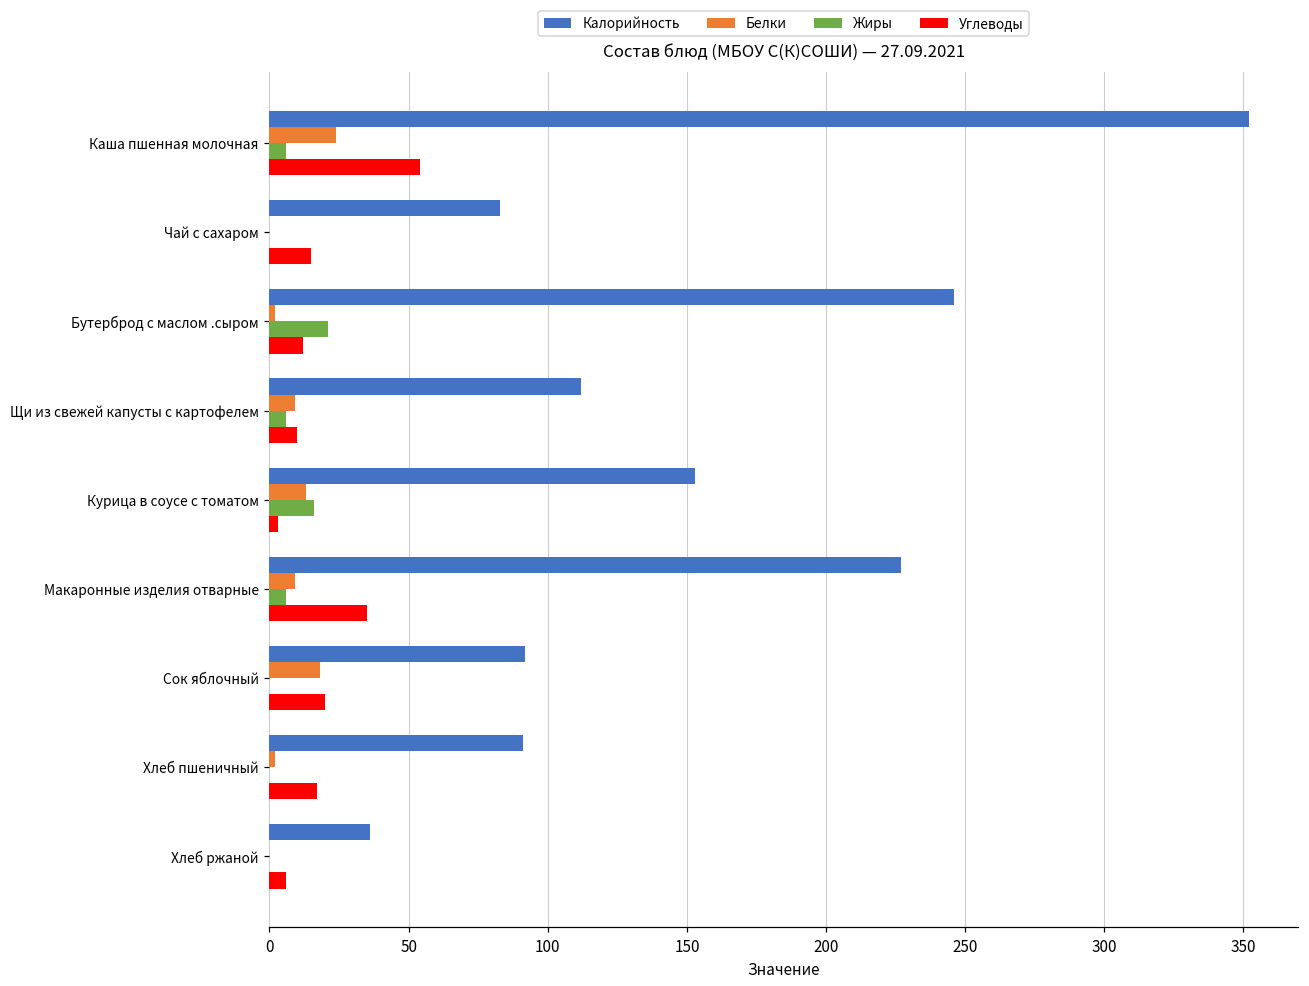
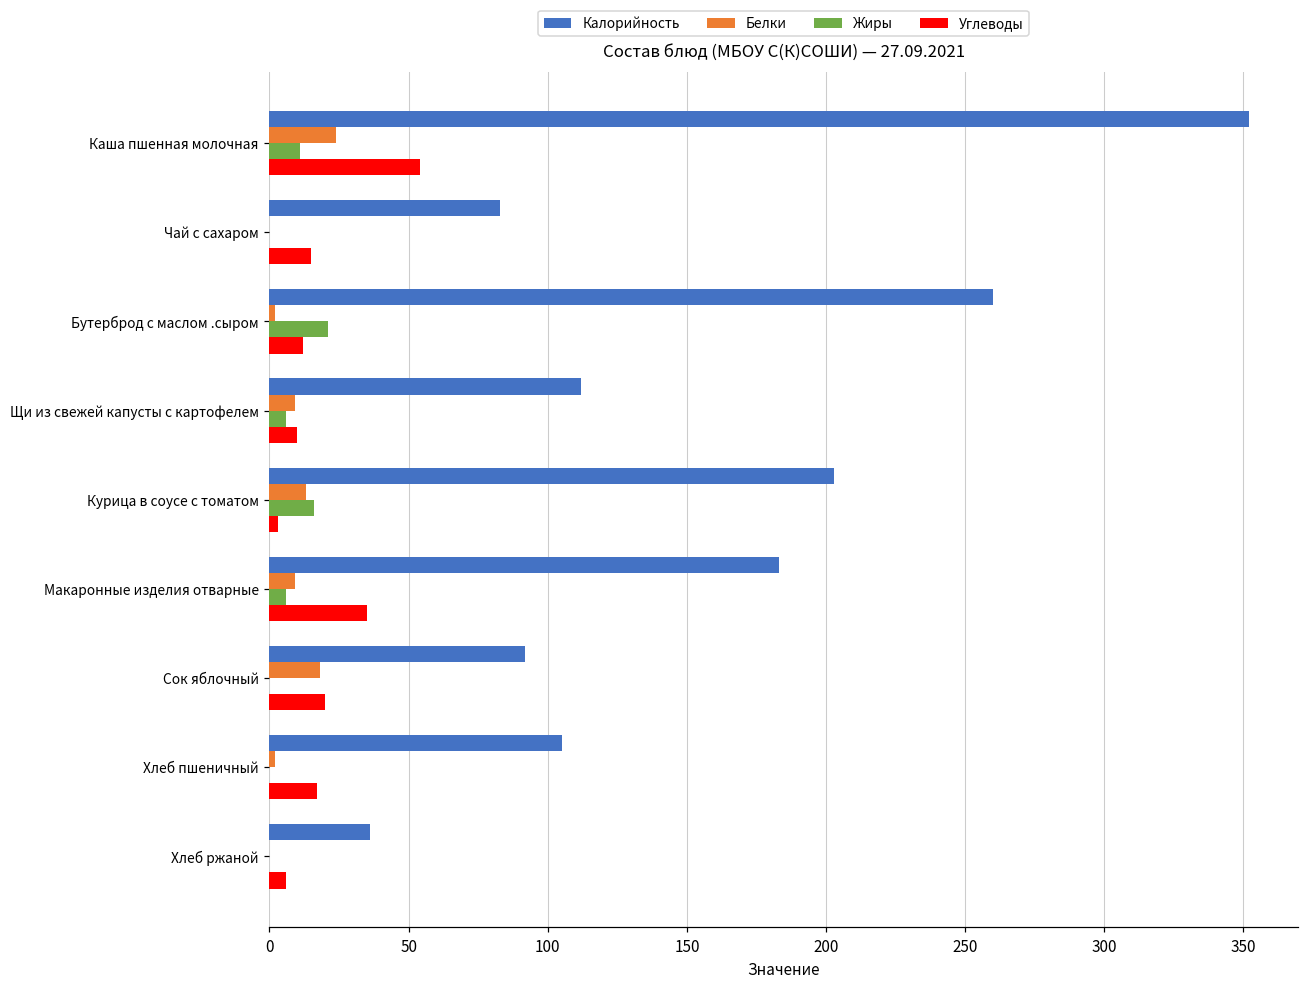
Жиры, Каша пшенная молочная: 6 -> 11
Калорийность, Бутерброд с маслом .сыром: 246 -> 260
Калорийность, Курица в соусе с томатом: 153 -> 203
Калорийность, Макаронные изделия отварные: 227 -> 183
Калорийность, Хлеб пшеничный: 91 -> 105
